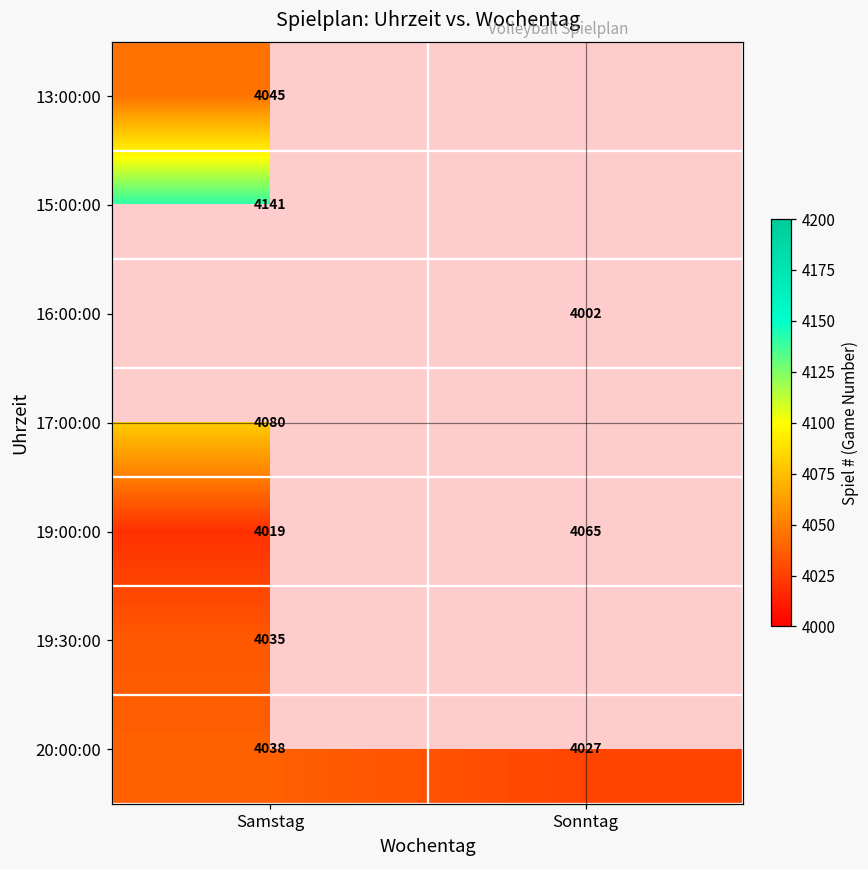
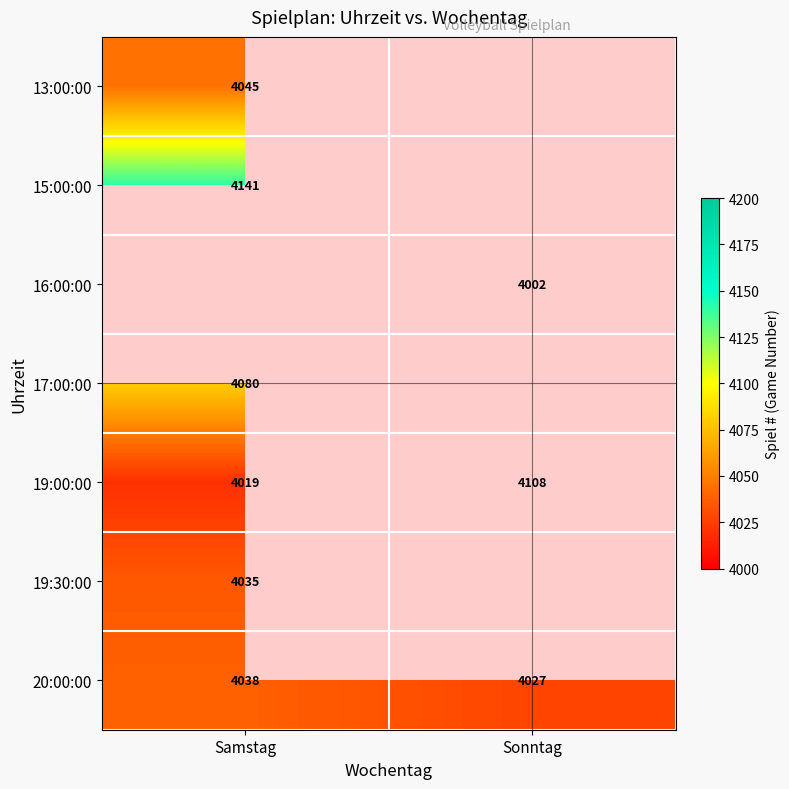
19:00:00, Sonntag: 4065 -> 4108
